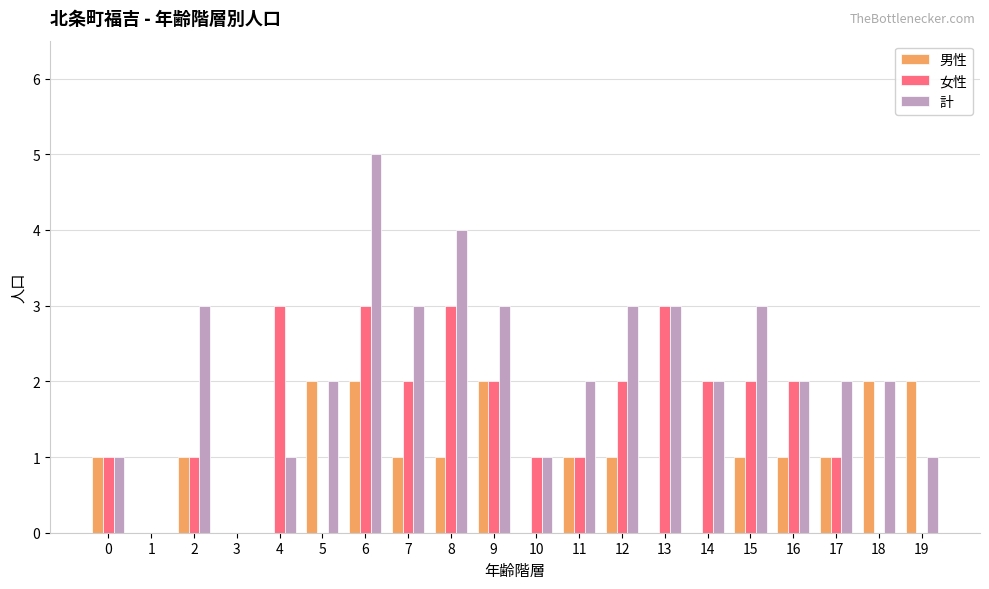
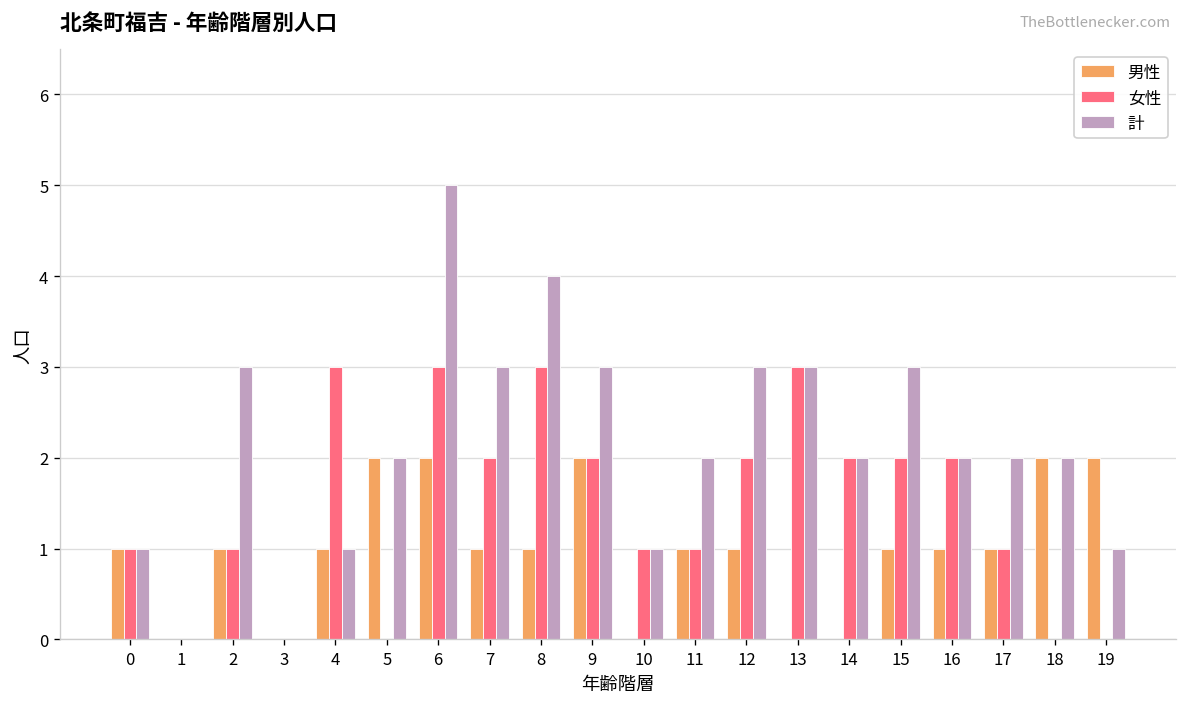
男性, 4: 0 -> 1
